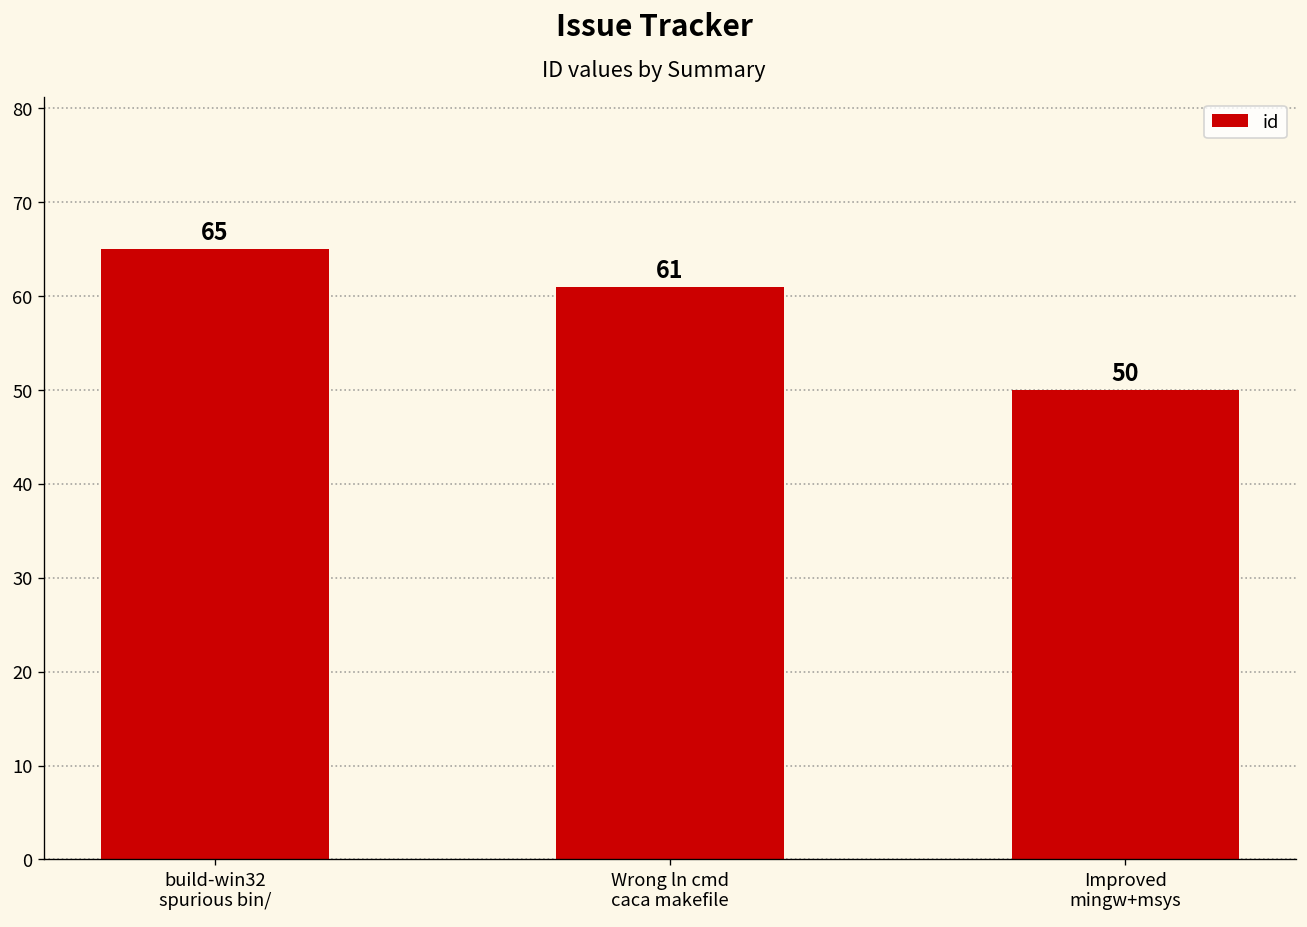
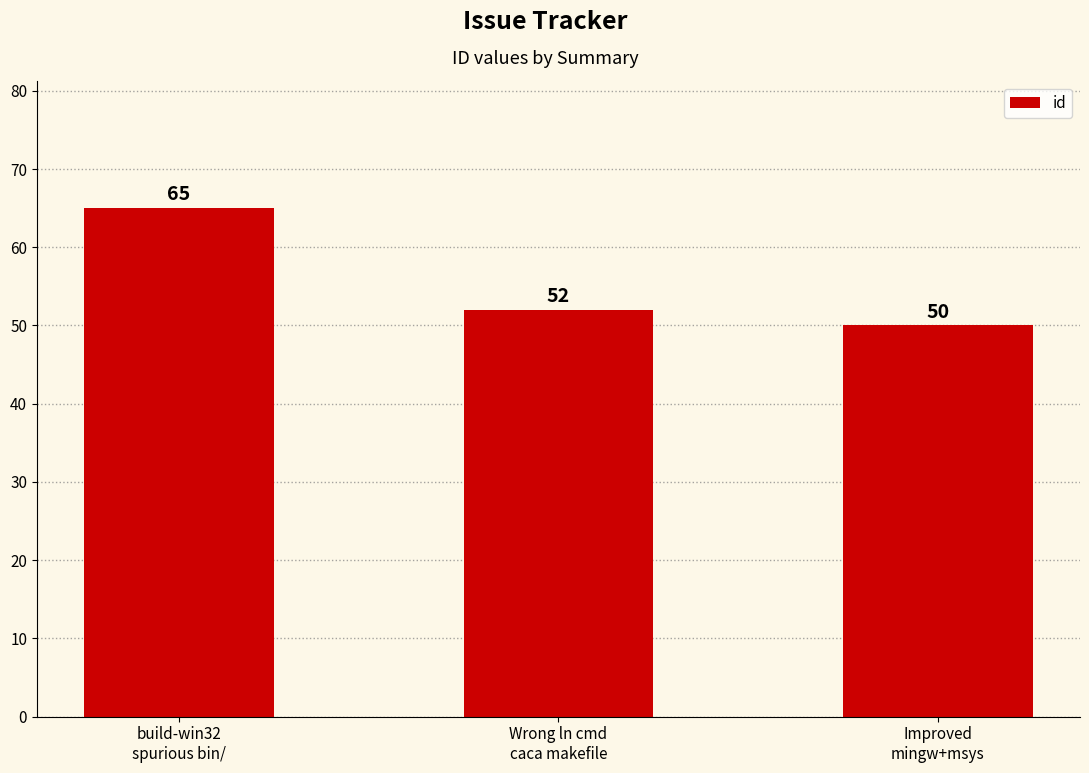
Wrong ln cmd caca makefile: 61 -> 52
